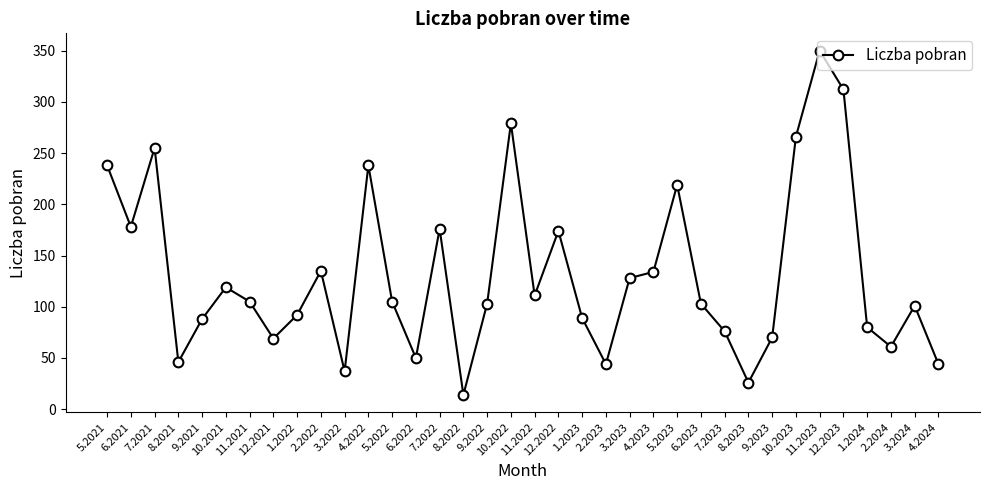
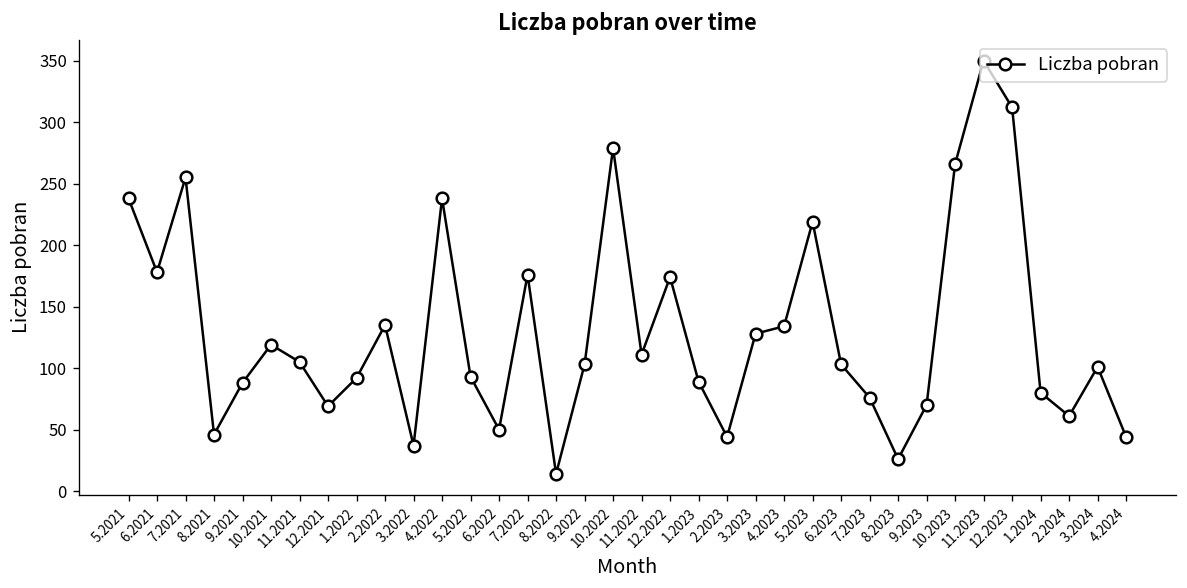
5.2022: 105 -> 93
